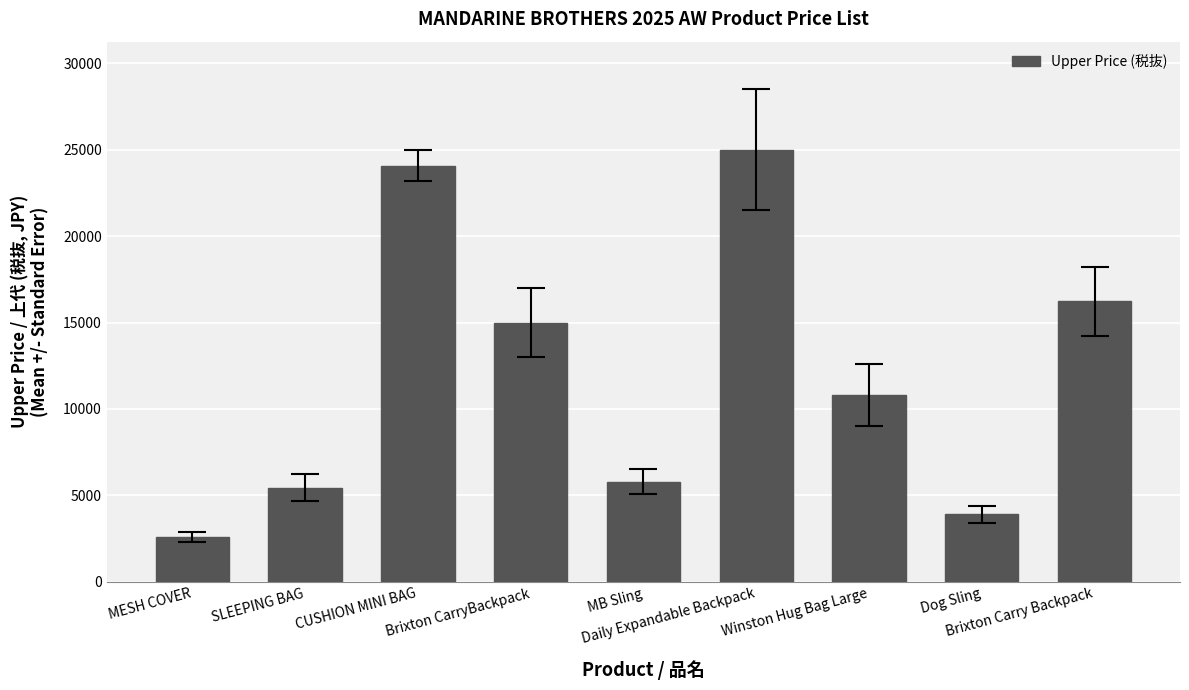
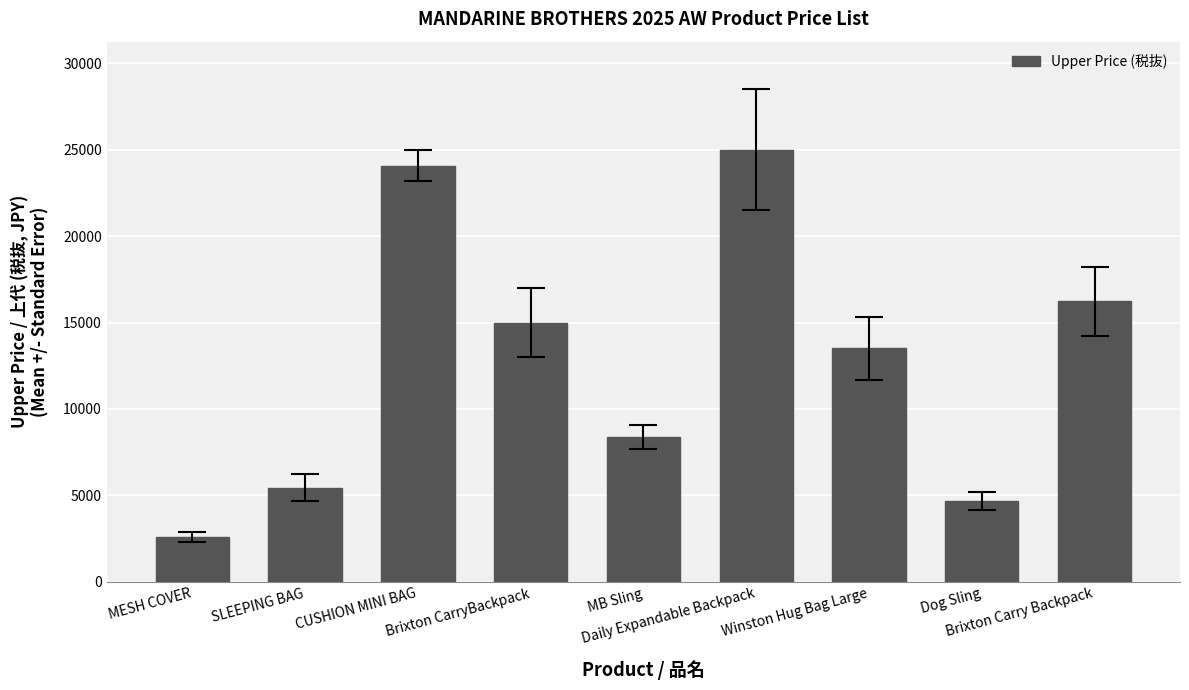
Upper Price (税抜), MB Sling: 5800 -> 8400
Upper Price (税抜), Winston Hug Bag Large: 10800 -> 13500
Upper Price (税抜), Dog Sling: 3900 -> 4700
